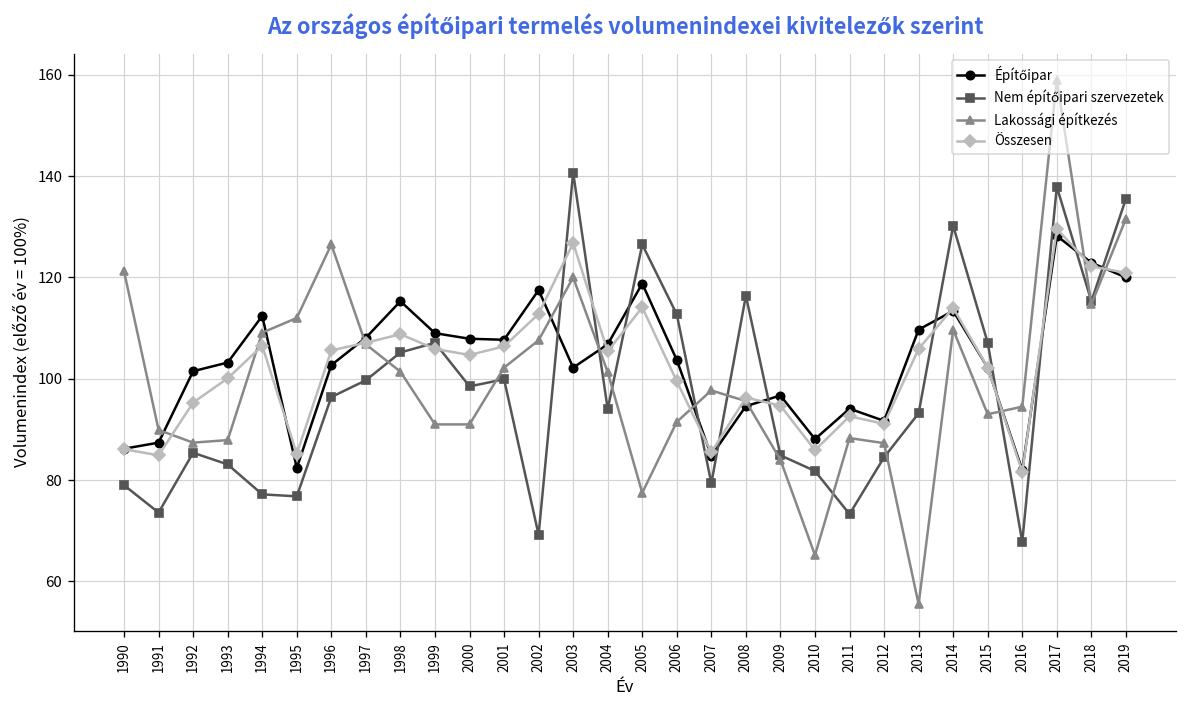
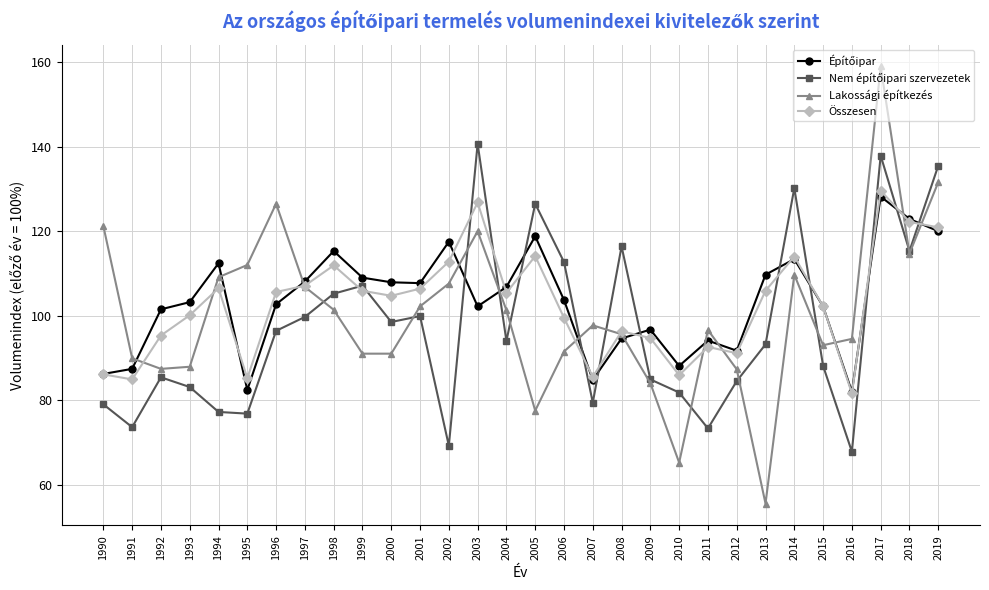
Összesen, 1998: 109 -> 112
Lakossági építkezés, 2011: 88 -> 97
Nem építőipari szervezetek, 2015: 107 -> 88
